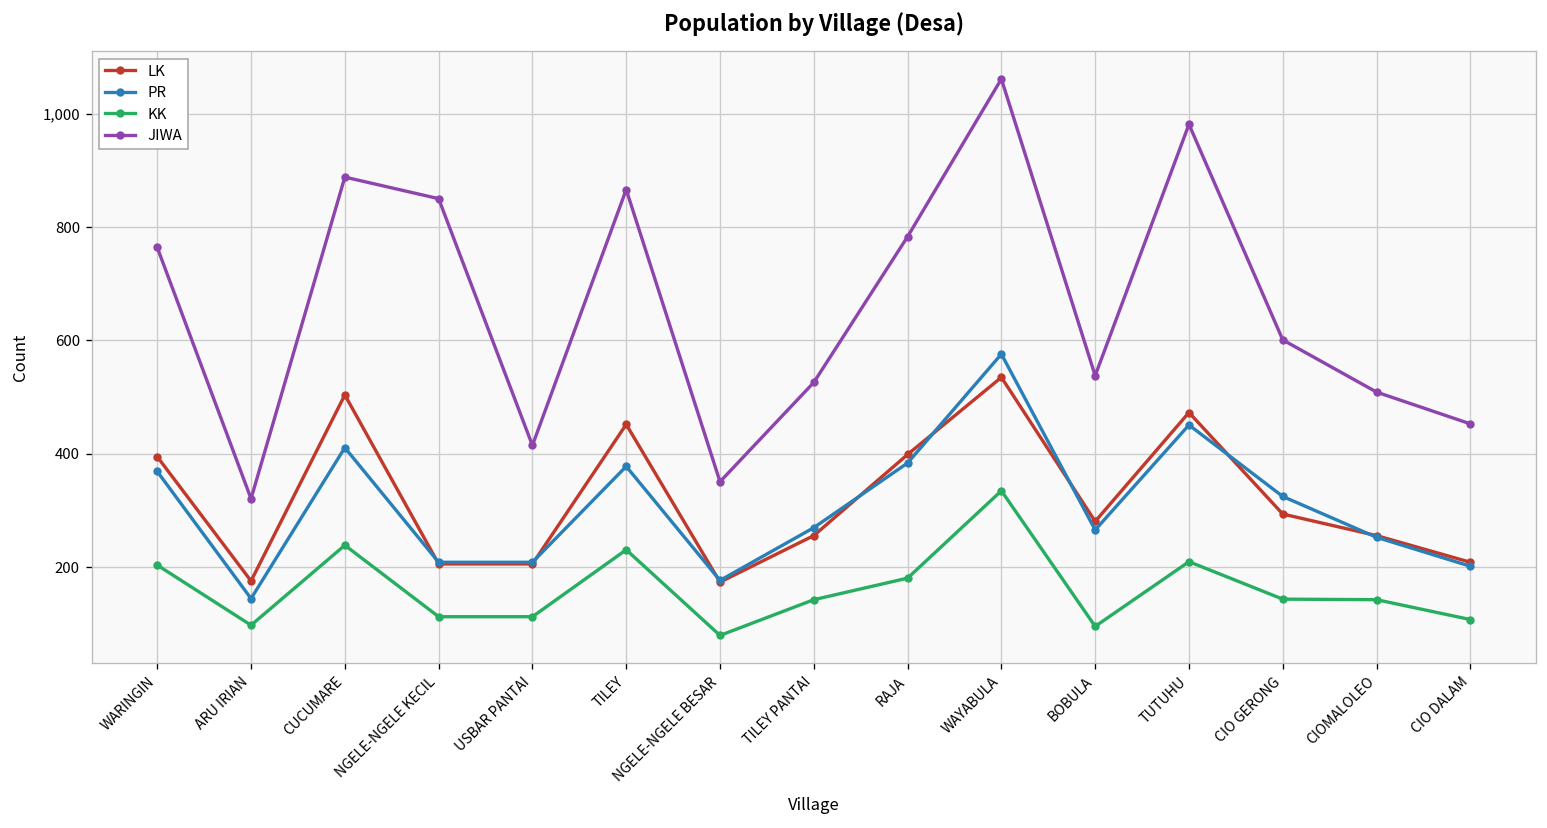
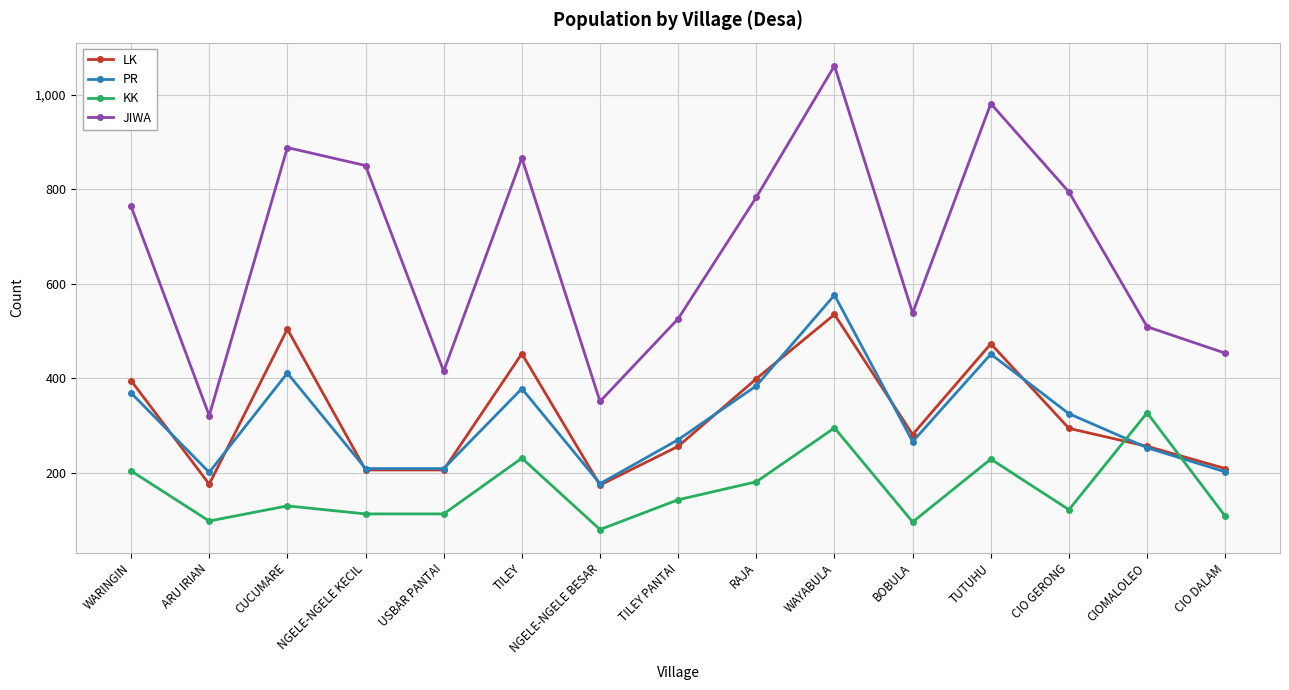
PR, ARU IRIAN: 150 -> 200
KK, CUCUMARE: 240 -> 130
KK, WAYABULA: 340 -> 300
KK, TUTUHU: 210 -> 230
KK, CIO GERONG: 140 -> 120
JIWA, CIO GERONG: 600 -> 790
KK, CIOMALOLEO: 140 -> 330
